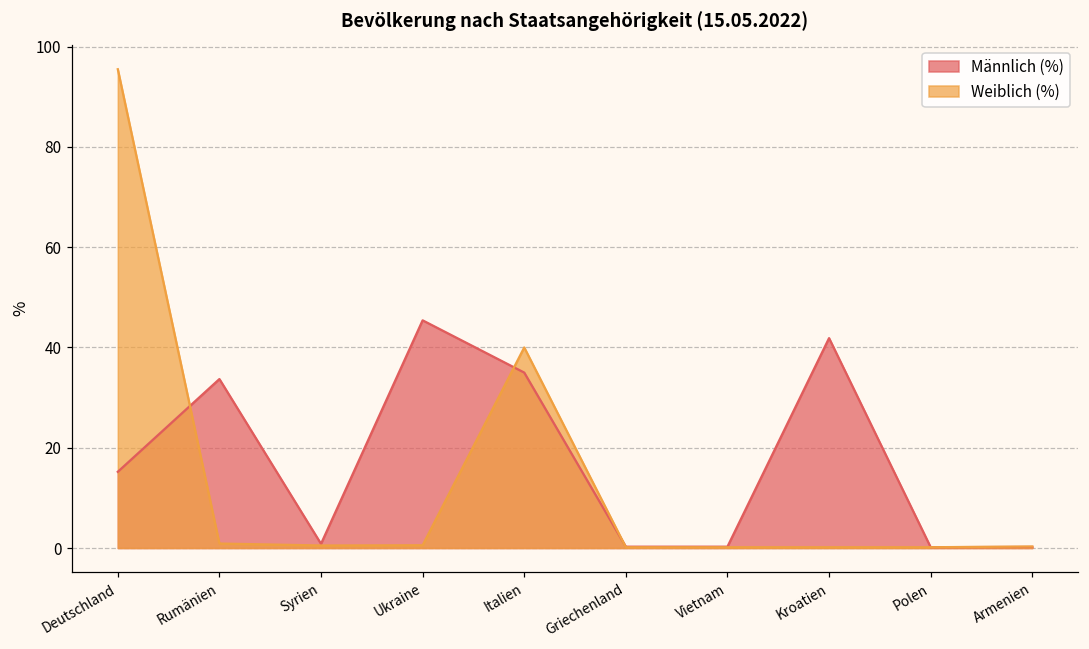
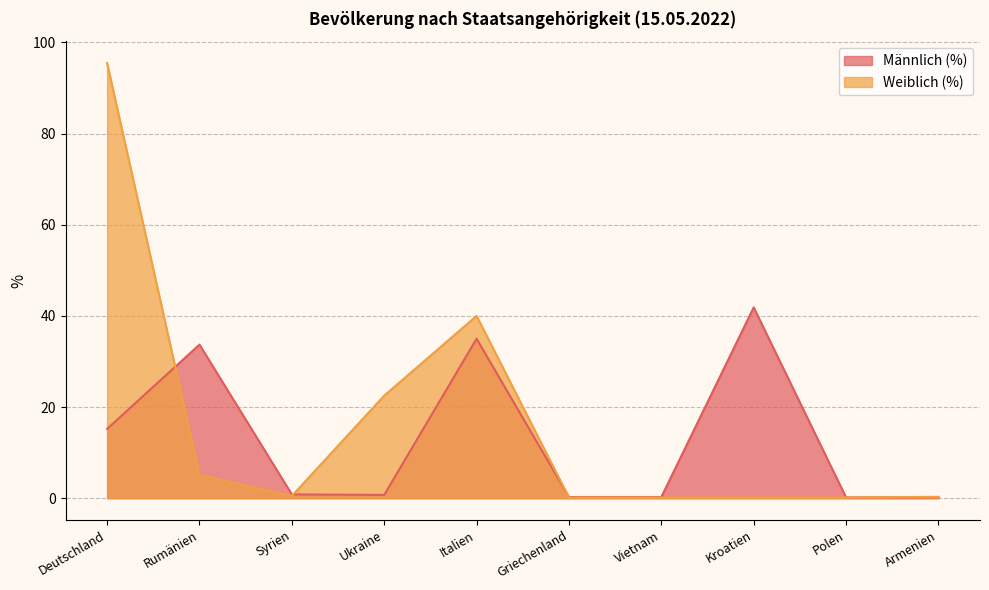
Weiblich (%), Rumänien: 1 -> 5
Männlich (%), Ukraine: 45 -> 1
Weiblich (%), Ukraine: 1 -> 23
